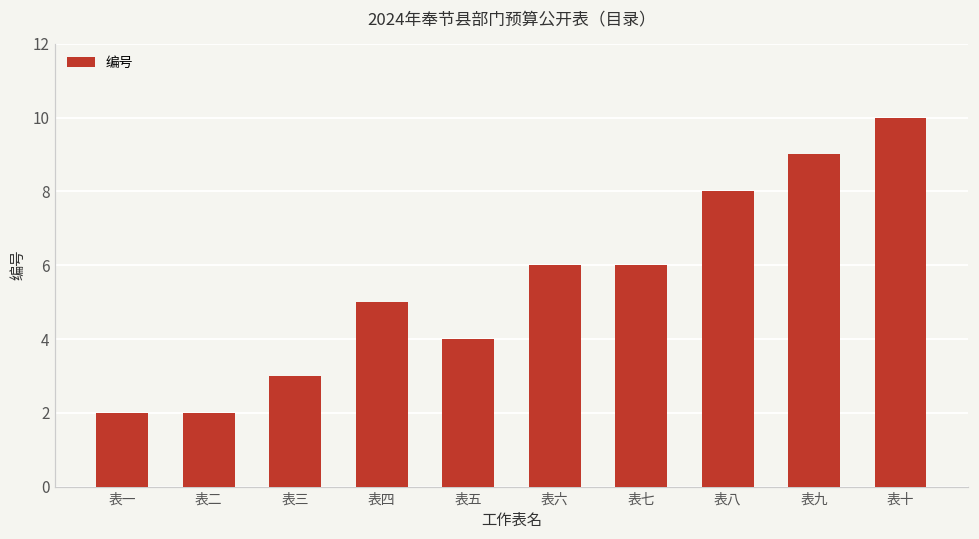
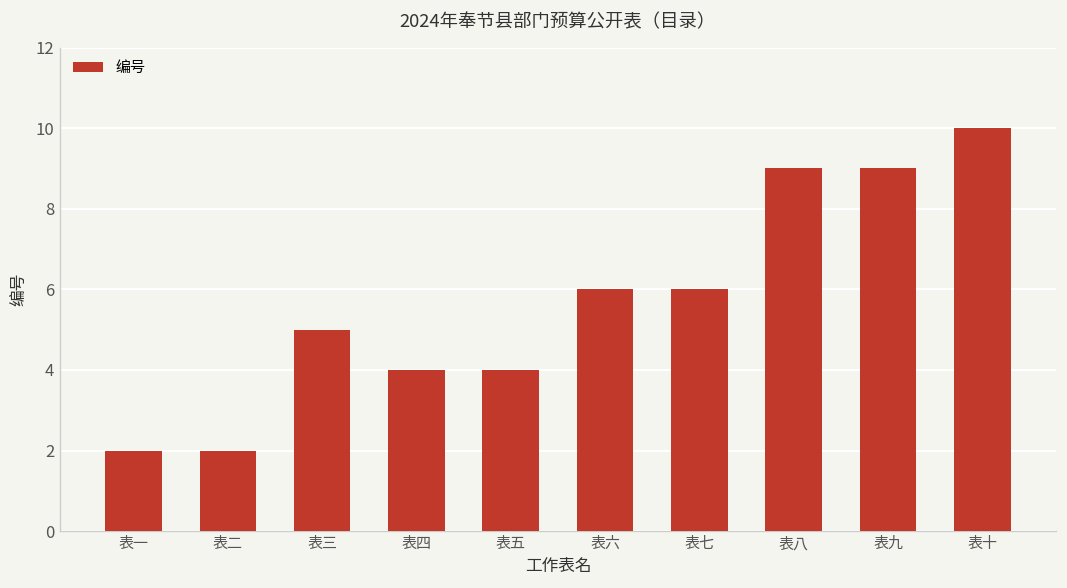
表三: 3 -> 5
表四: 5 -> 4
表八: 8 -> 9
